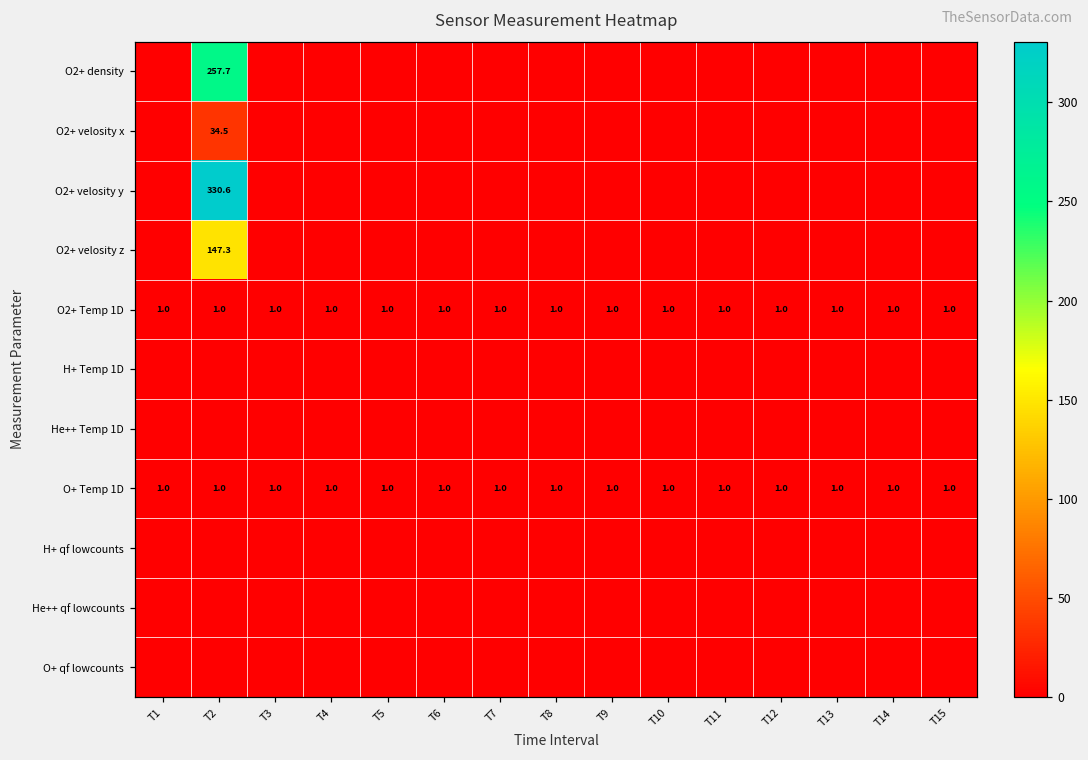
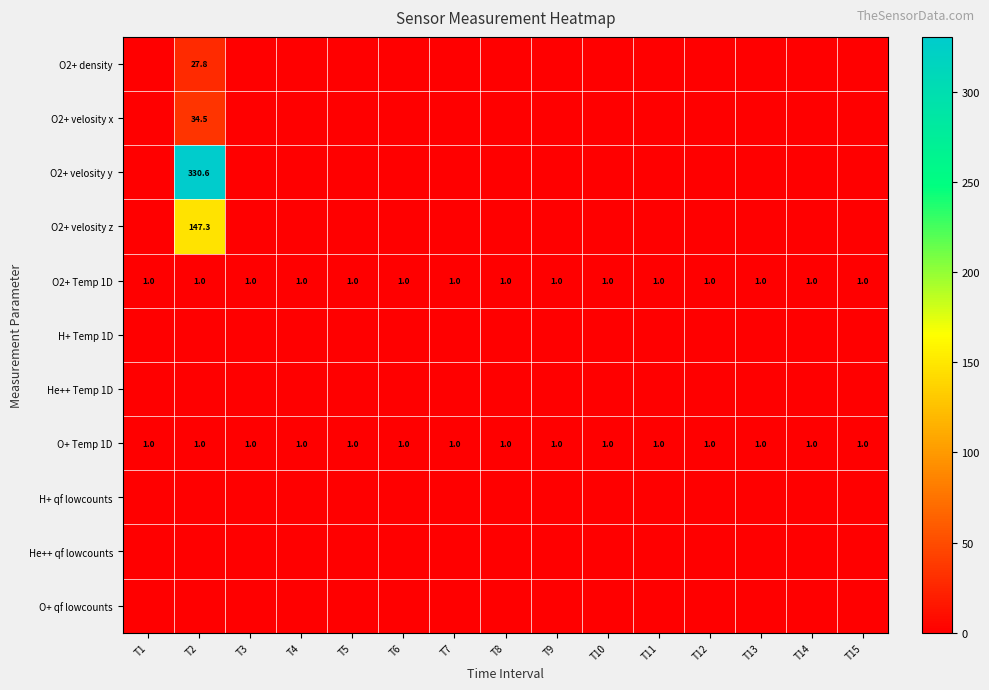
O2+ density, T2: 257.7 -> 27.8
